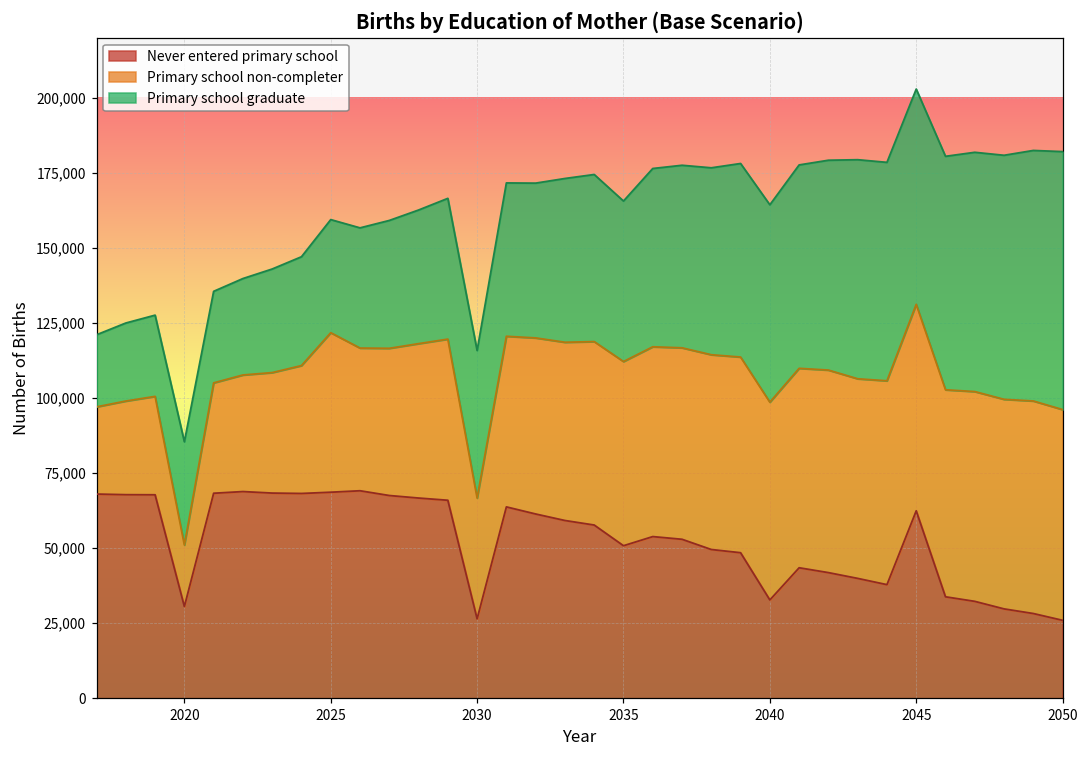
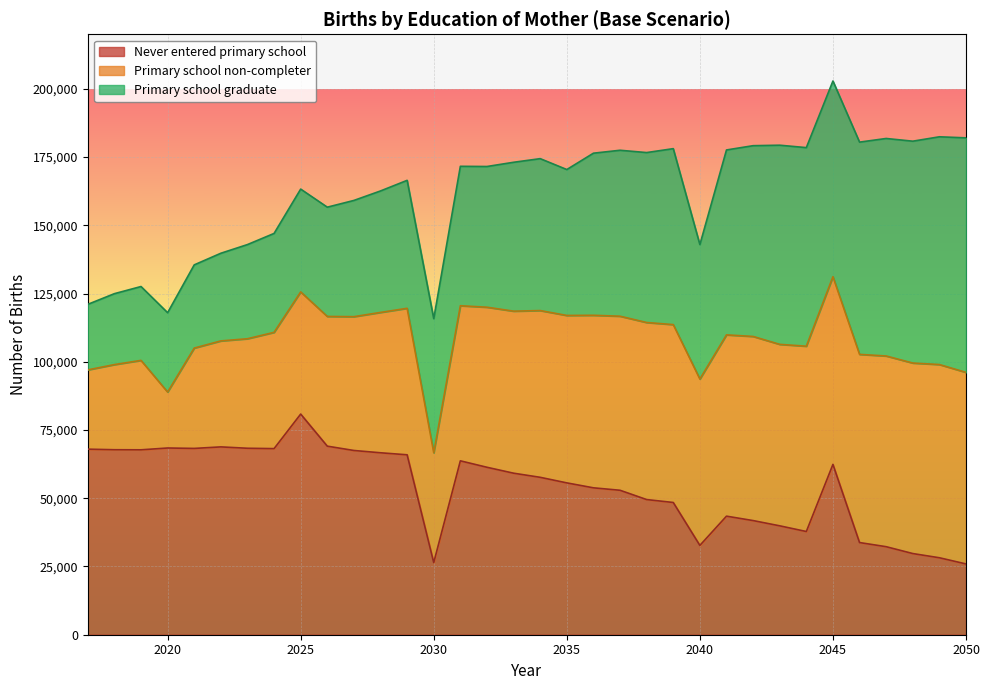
Never entered primary school, 2020: 31,000 -> 68,000
Primary school graduate, 2020: 34,000 -> 29,000
Never entered primary school, 2025: 69,000 -> 81,000
Primary school non-completer, 2025: 53,000 -> 45,000
Never entered primary school, 2035: 51,000 -> 56,000
Primary school non-completer, 2040: 66,000 -> 61,000
Primary school graduate, 2040: 66,000 -> 49,000
